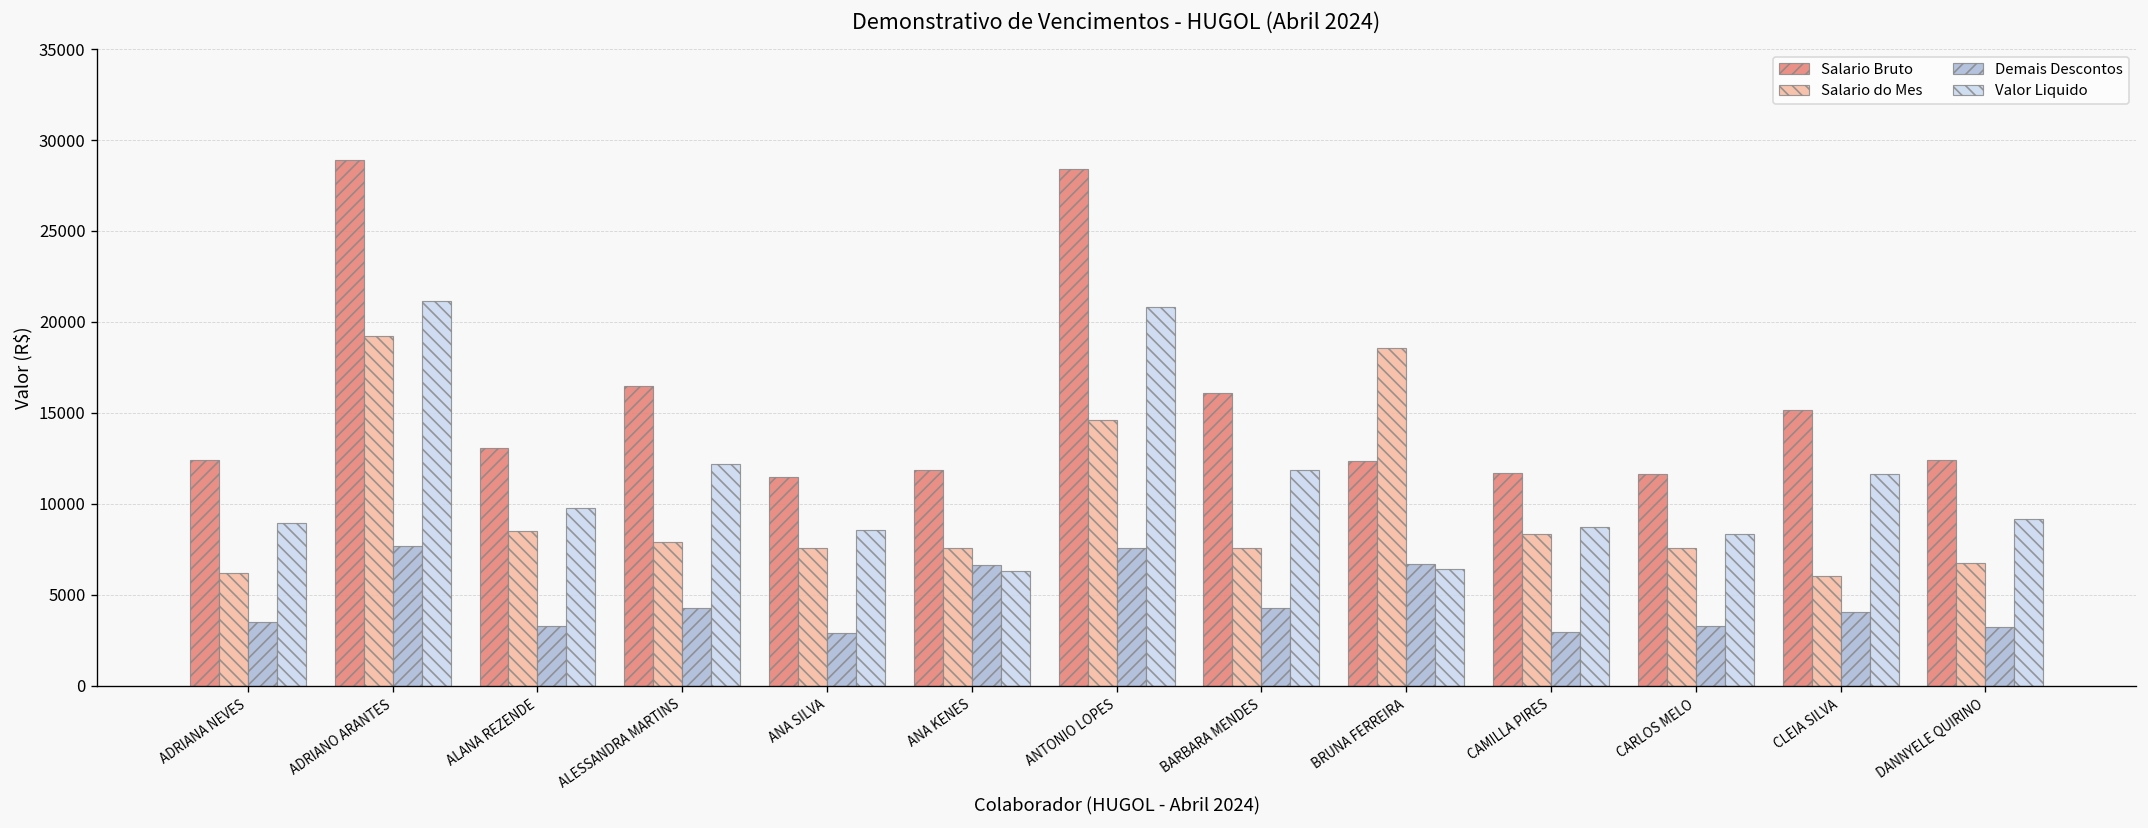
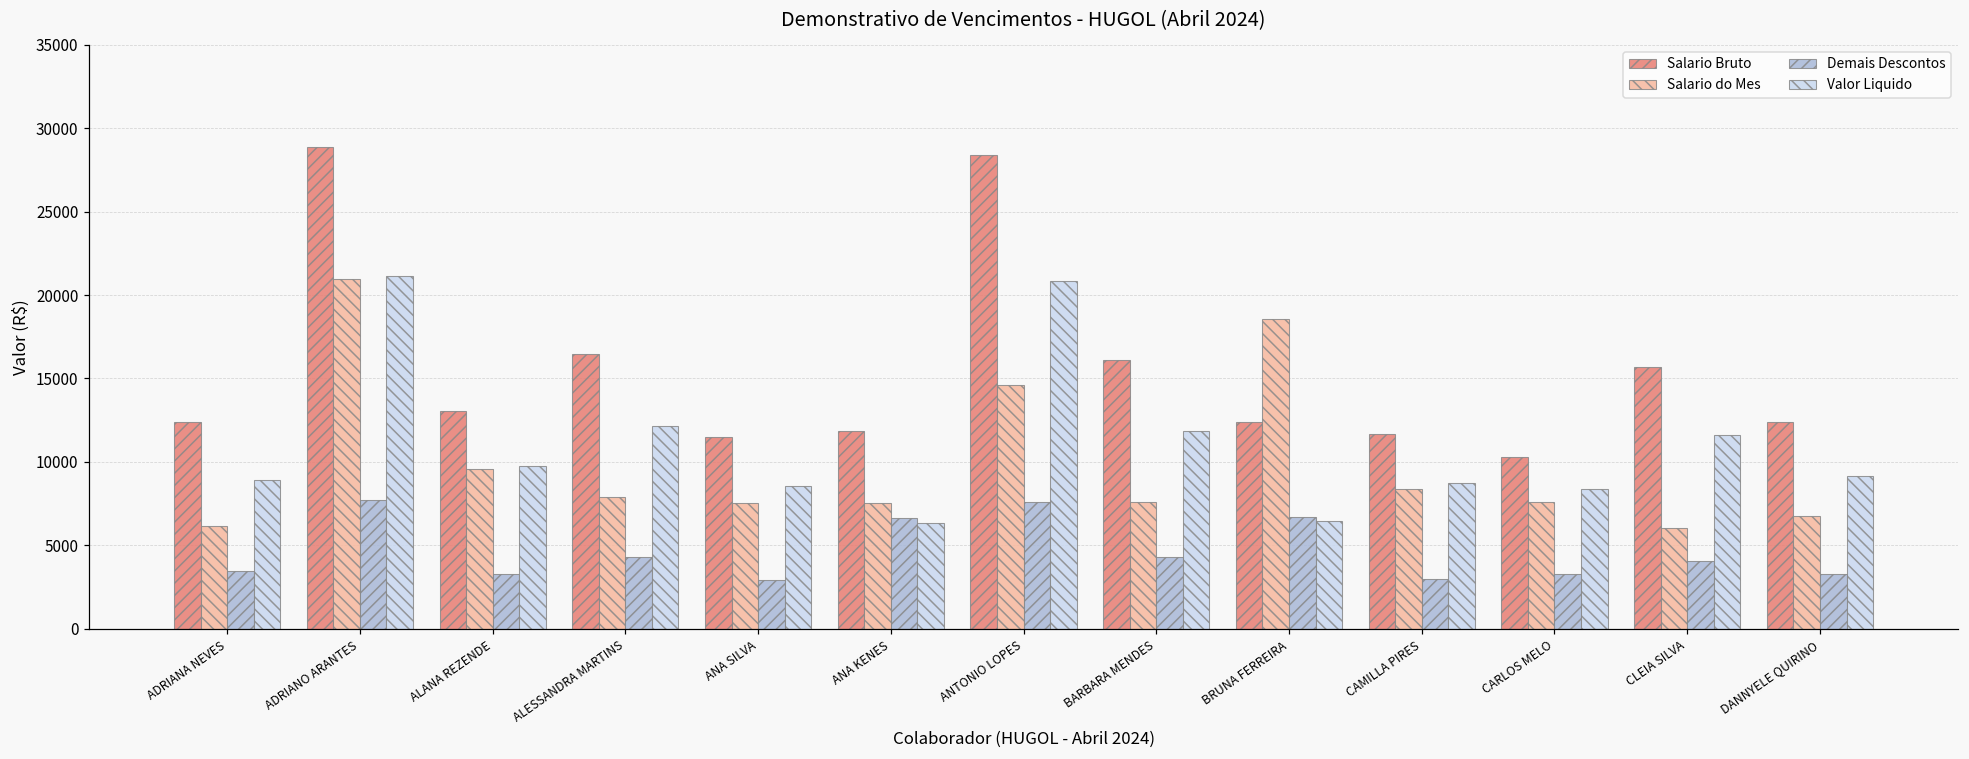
Salario do Mes, ADRIANO ARANTES: 19200 -> 20900
Salario do Mes, ALANA REZENDE: 8500 -> 9600
Salario Bruto, CARLOS MELO: 11700 -> 10300
Salario Bruto, CLEIA SILVA: 15100 -> 15700
